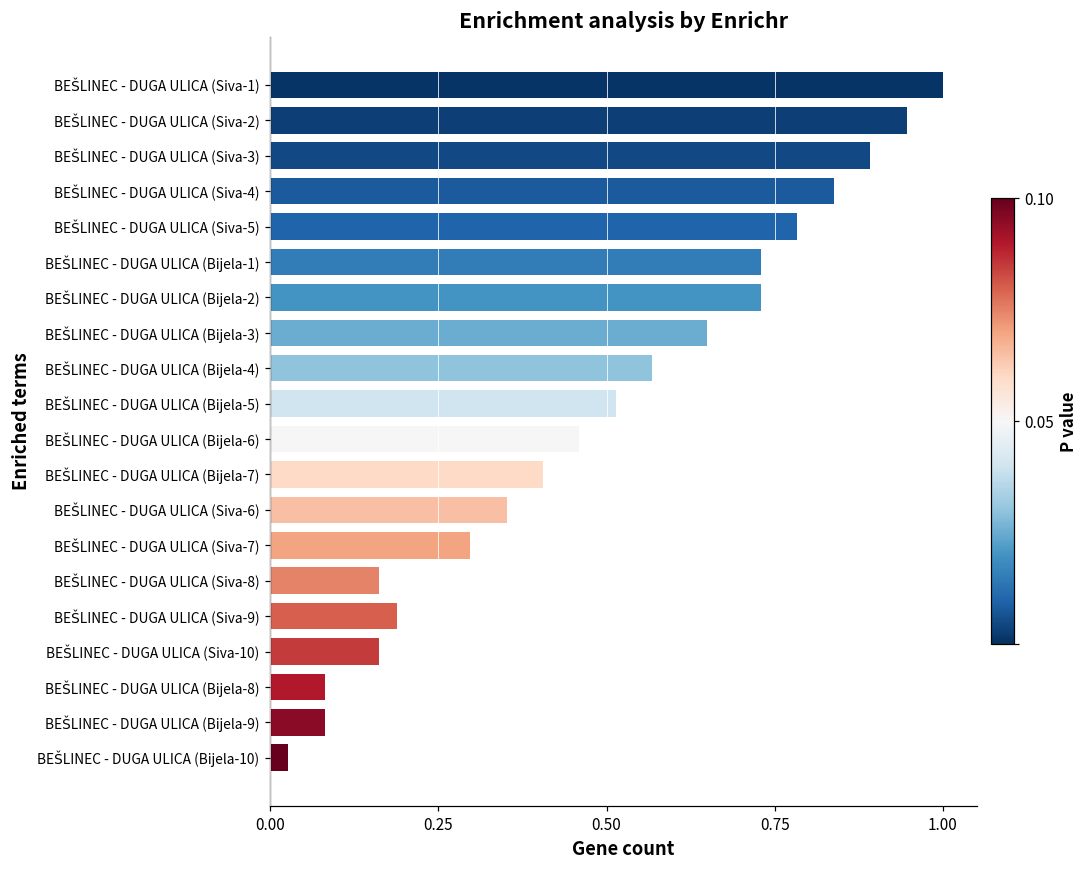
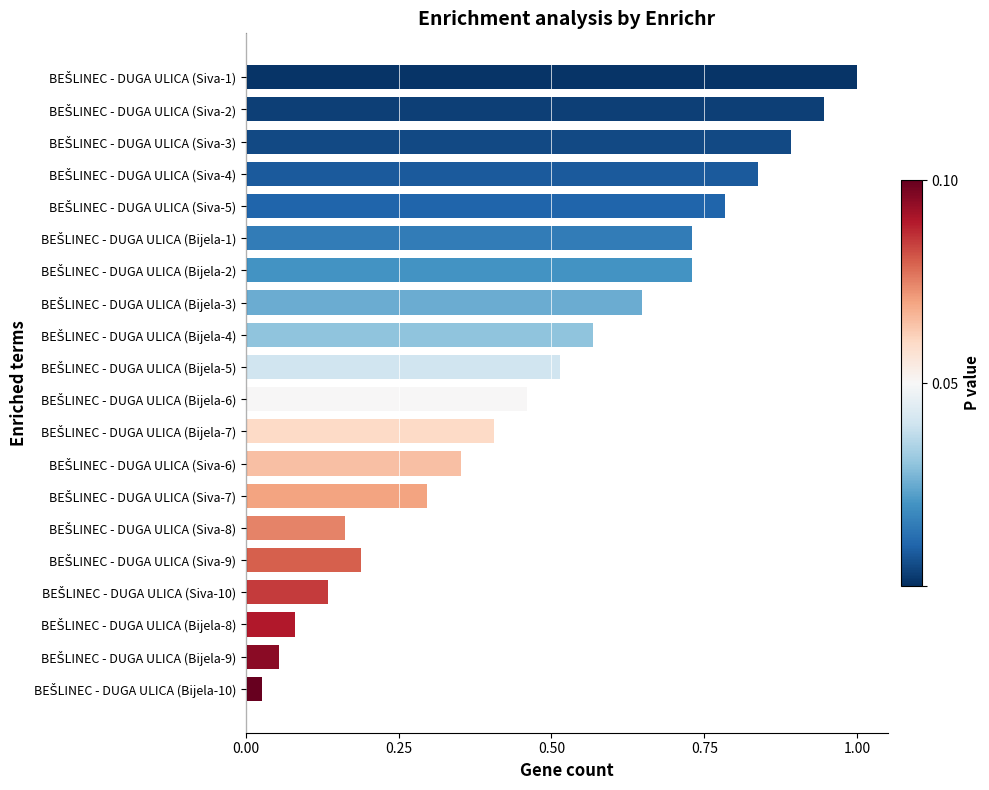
BEŠLINEC - DUGA ULICA (Siva-10): 0.16 -> 0.14
BEŠLINEC - DUGA ULICA (Bijela-9): 0.08 -> 0.05
